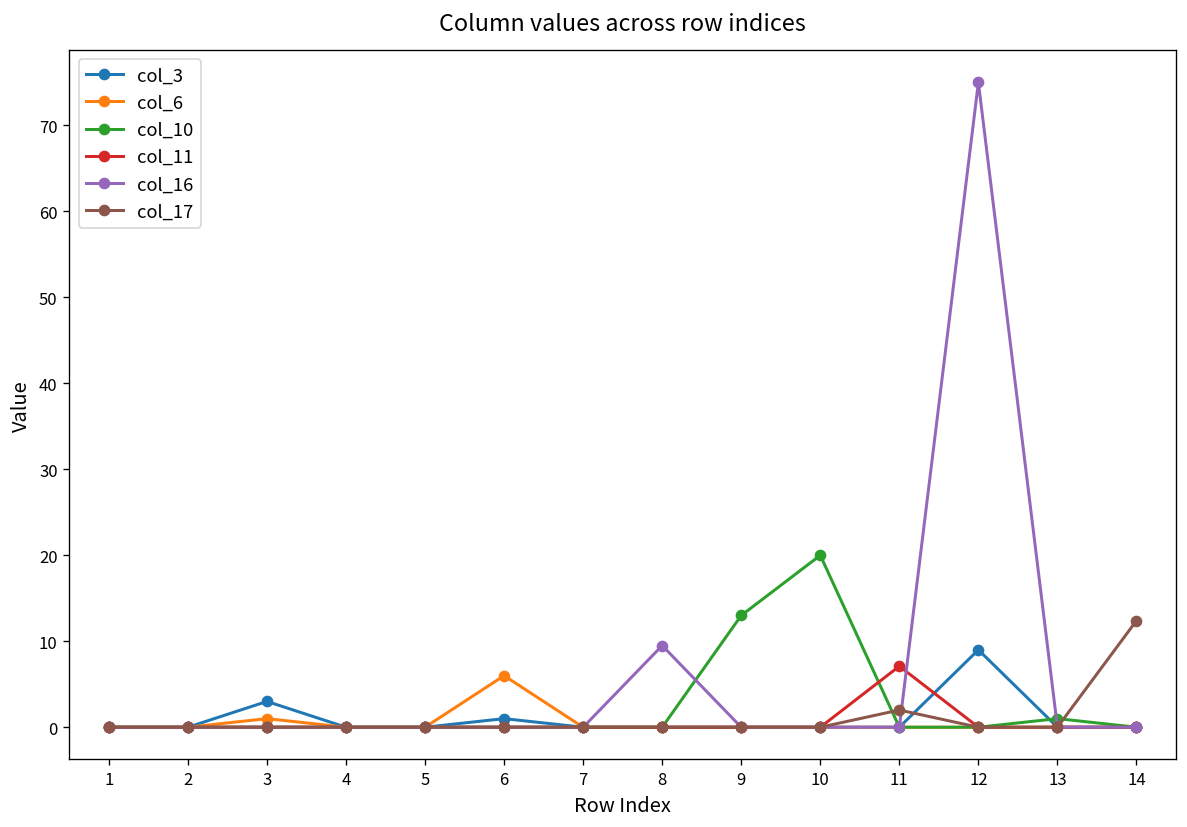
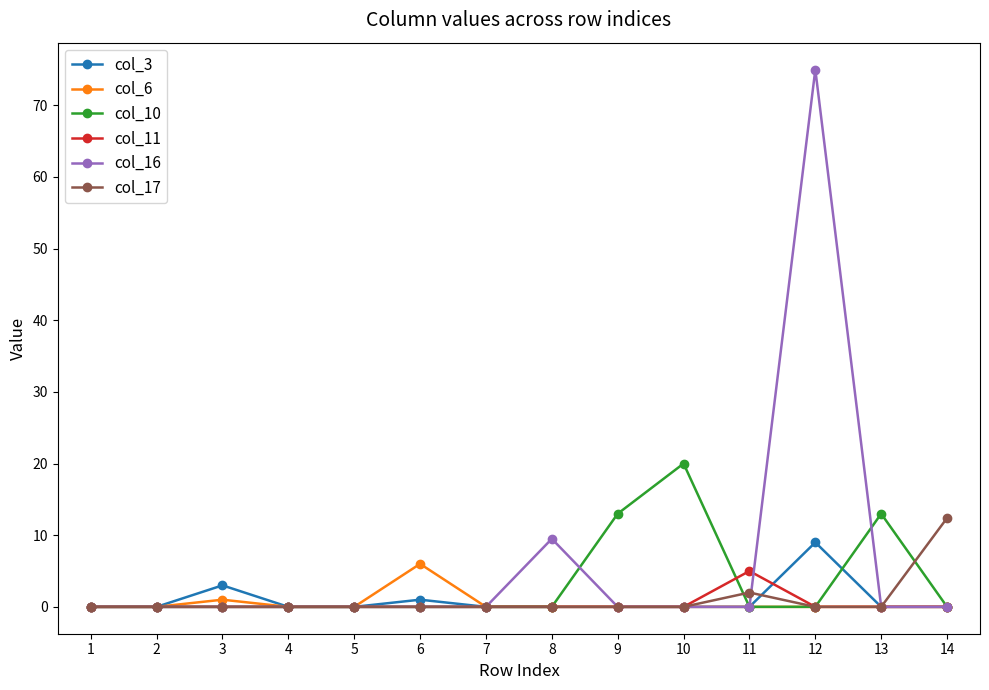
col_11, 11: 7 -> 5
col_10, 13: 1 -> 13
